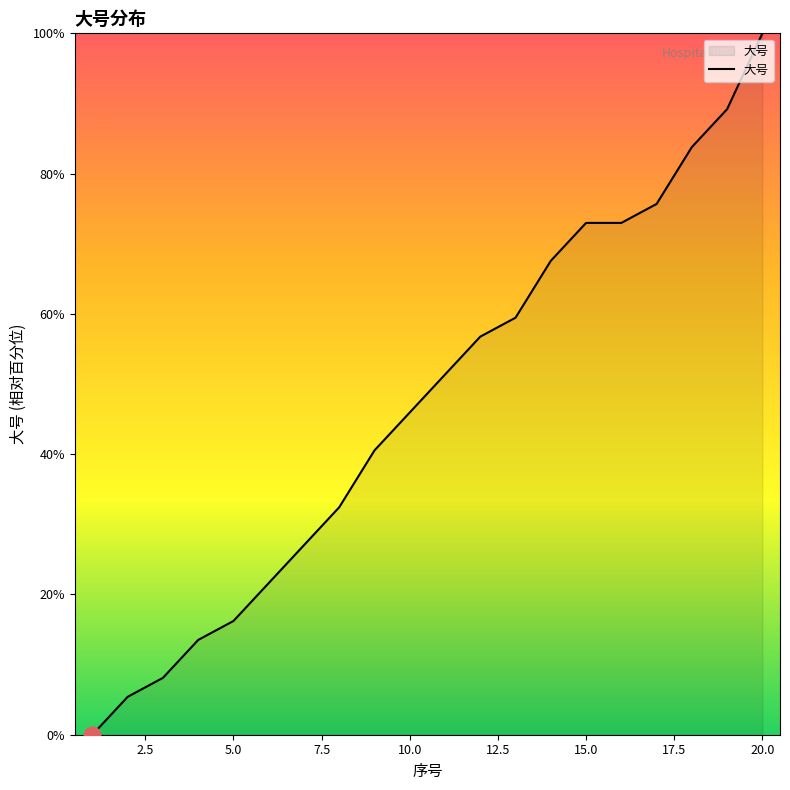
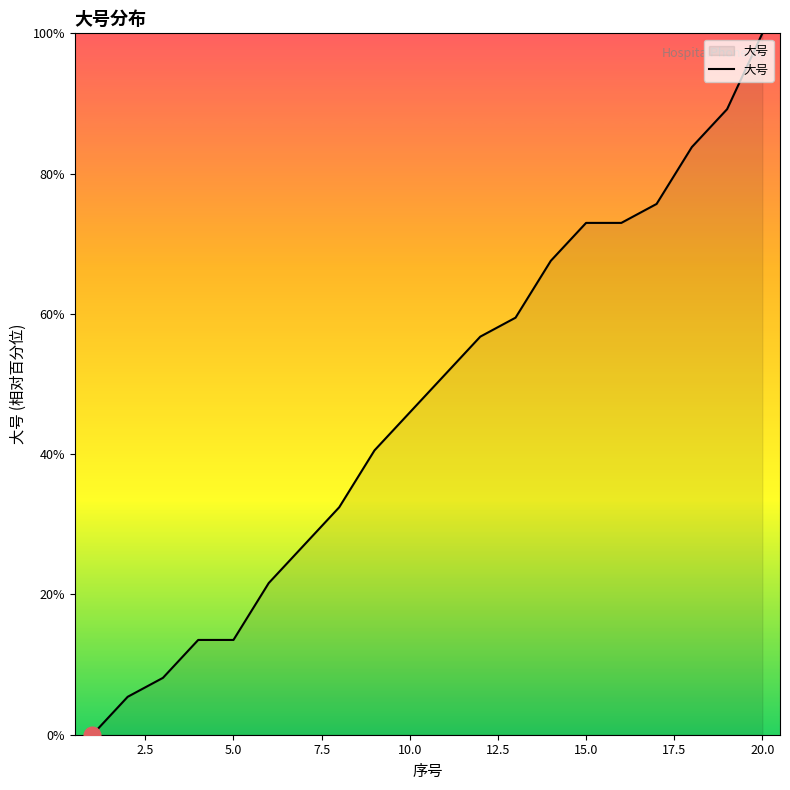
大号, 5.0: 16% -> 14%
